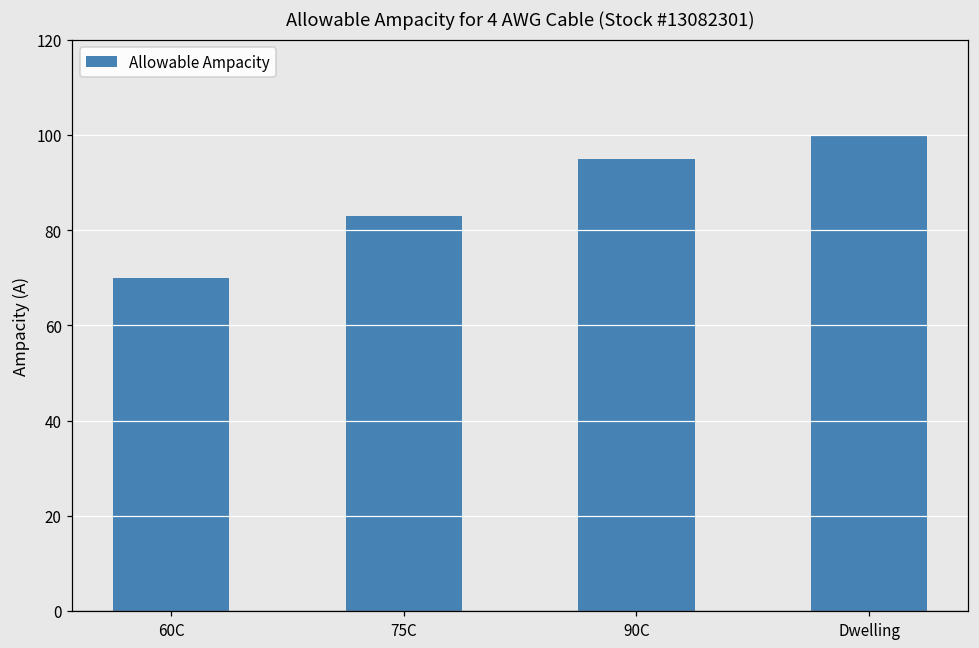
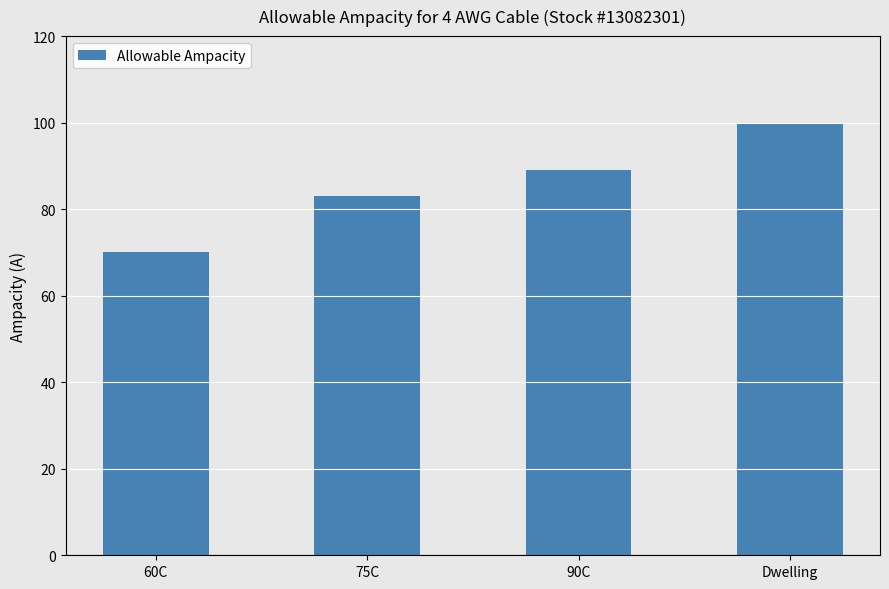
90C: 95 -> 89
